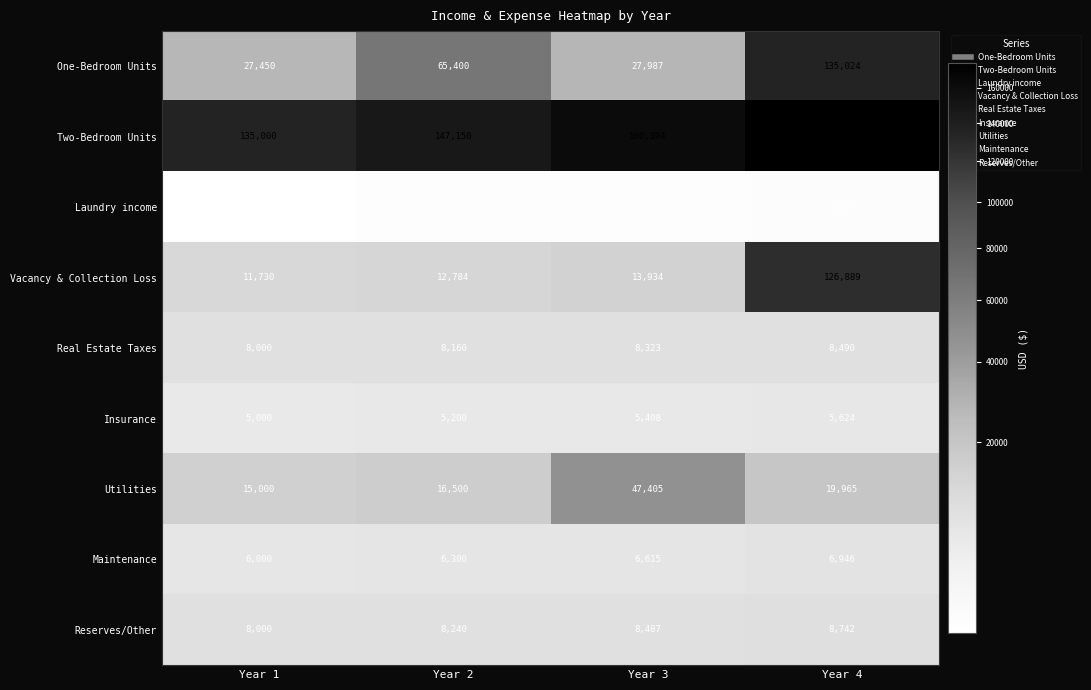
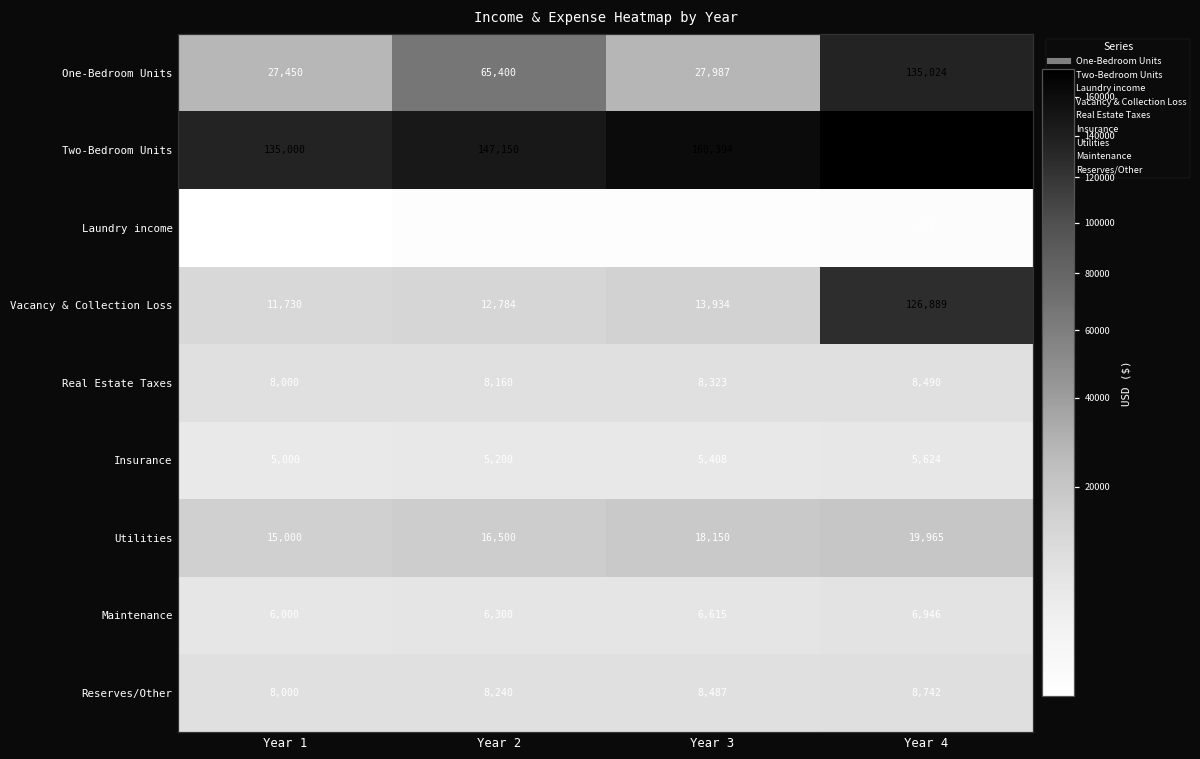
Utilities, Year 3: 47,405 -> 18,150
